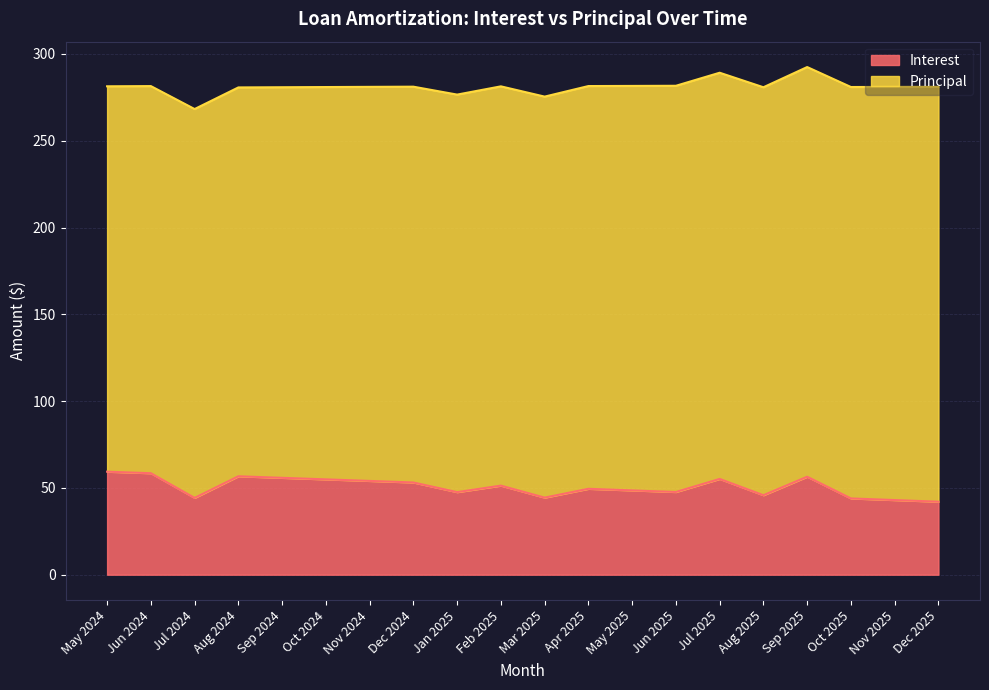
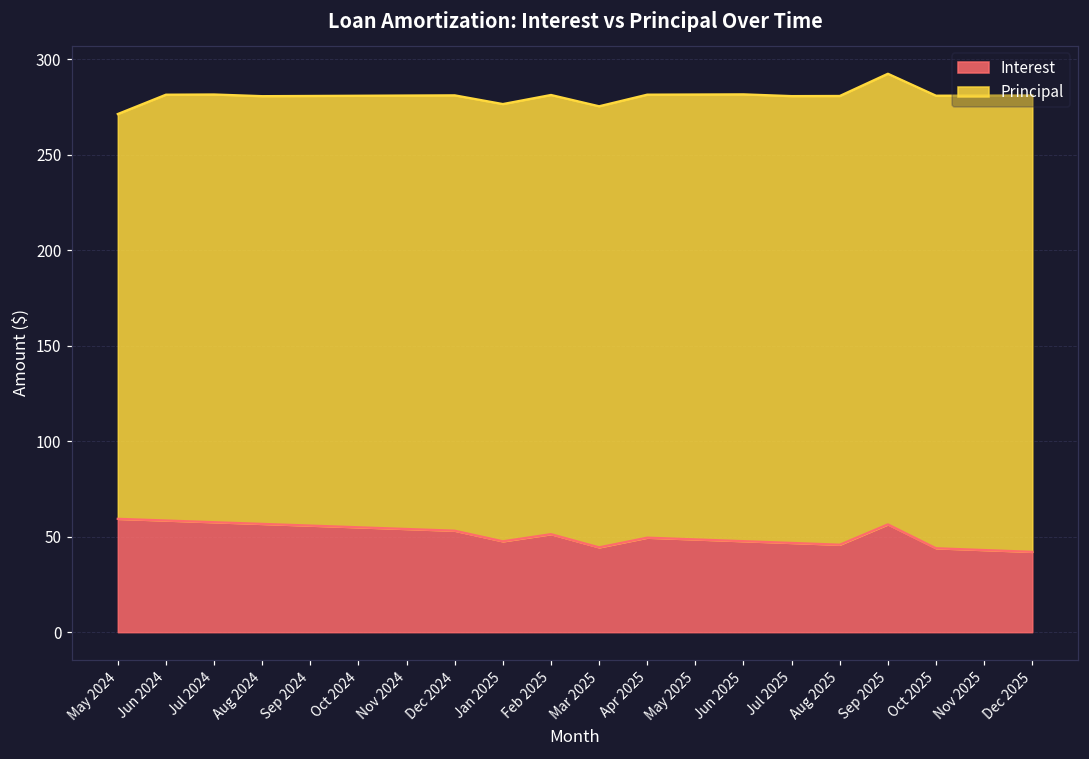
Principal, May 2024: 222 -> 212
Interest, Jul 2024: 44 -> 58
Interest, Jul 2025: 55 -> 47
